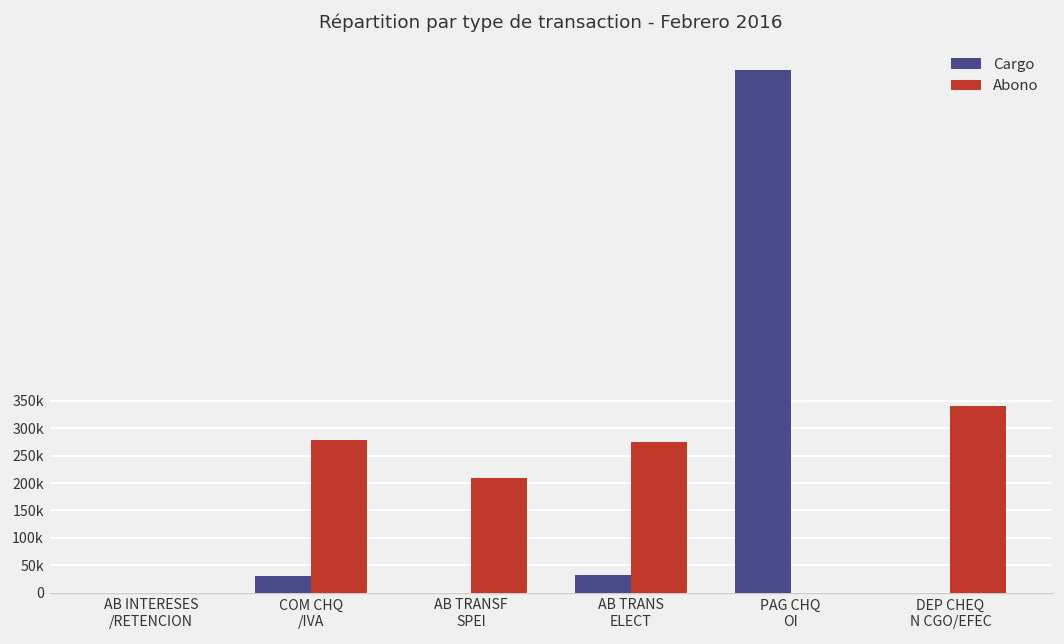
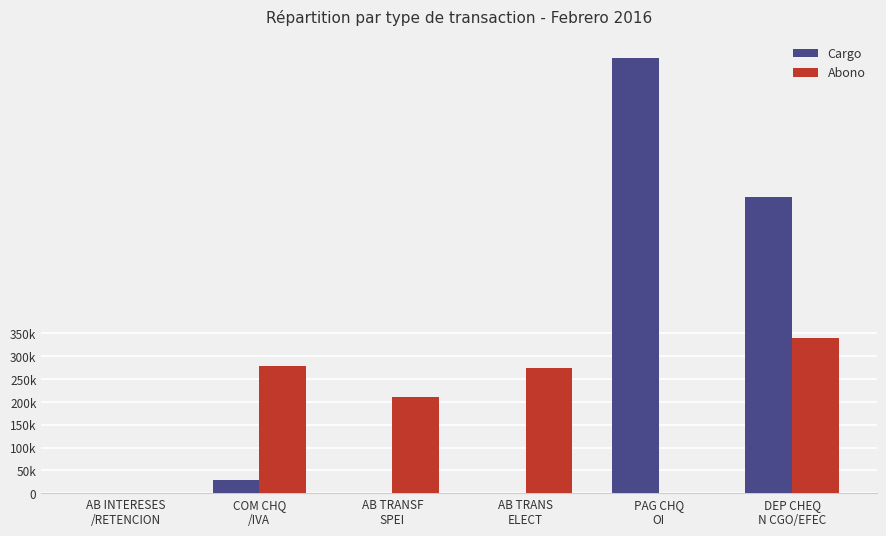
Cargo, AB TRANS ELECT: 30000 -> 0
Cargo, DEP CHEQ N CGO/EFEC: 0 -> 650000
